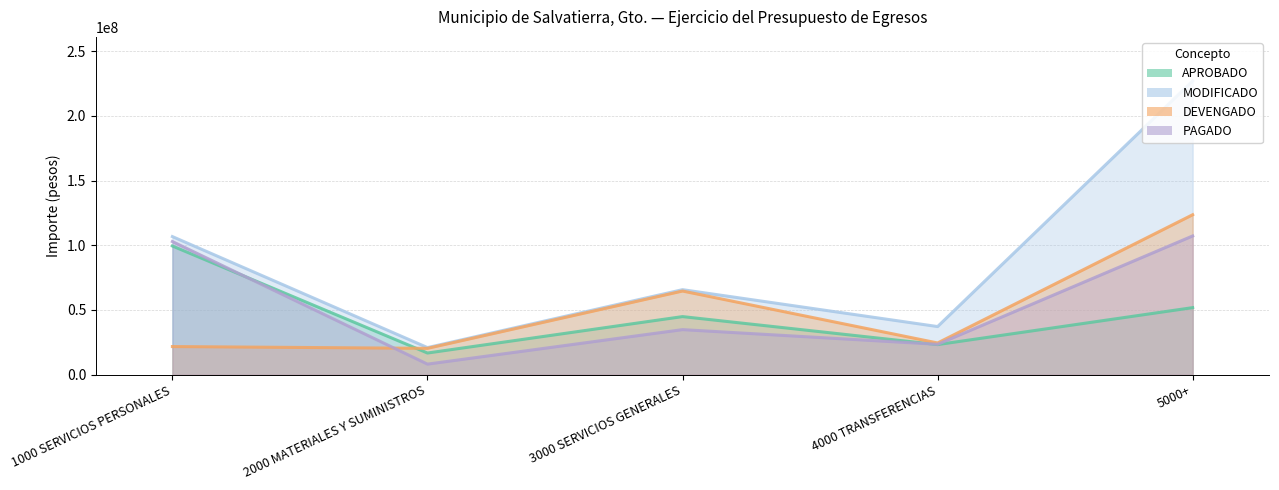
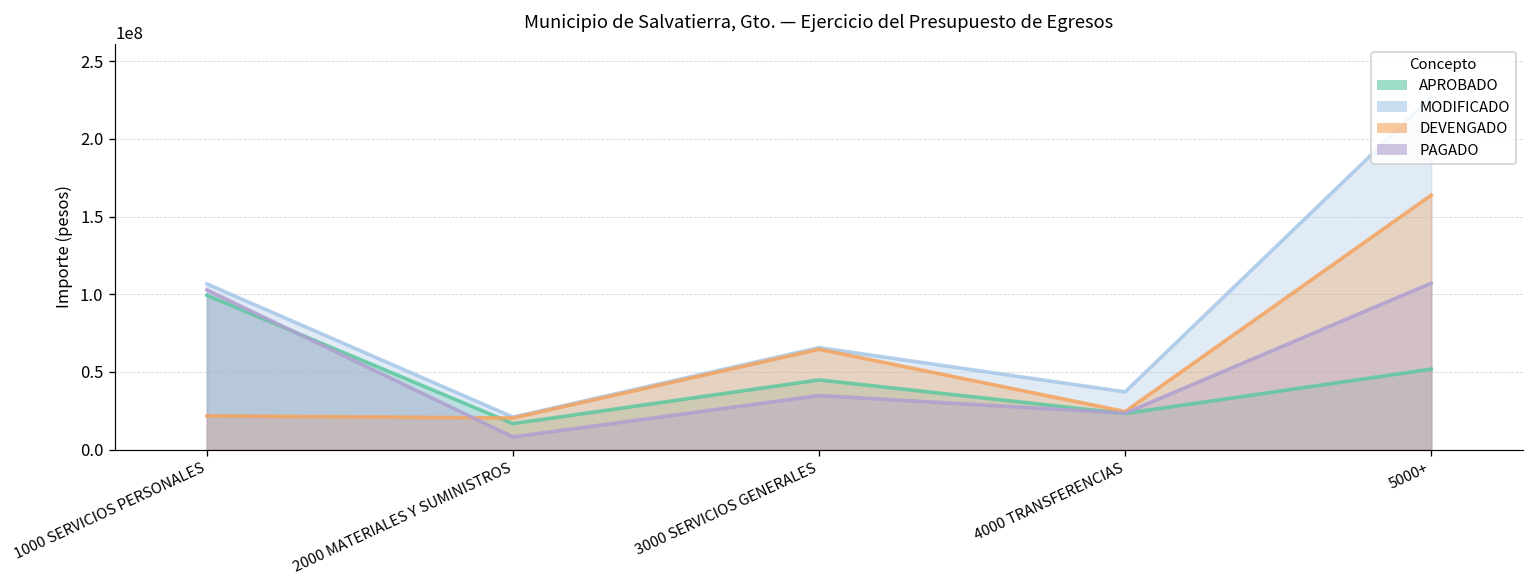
DEVENGADO, 5000+: 124000000 -> 164000000
